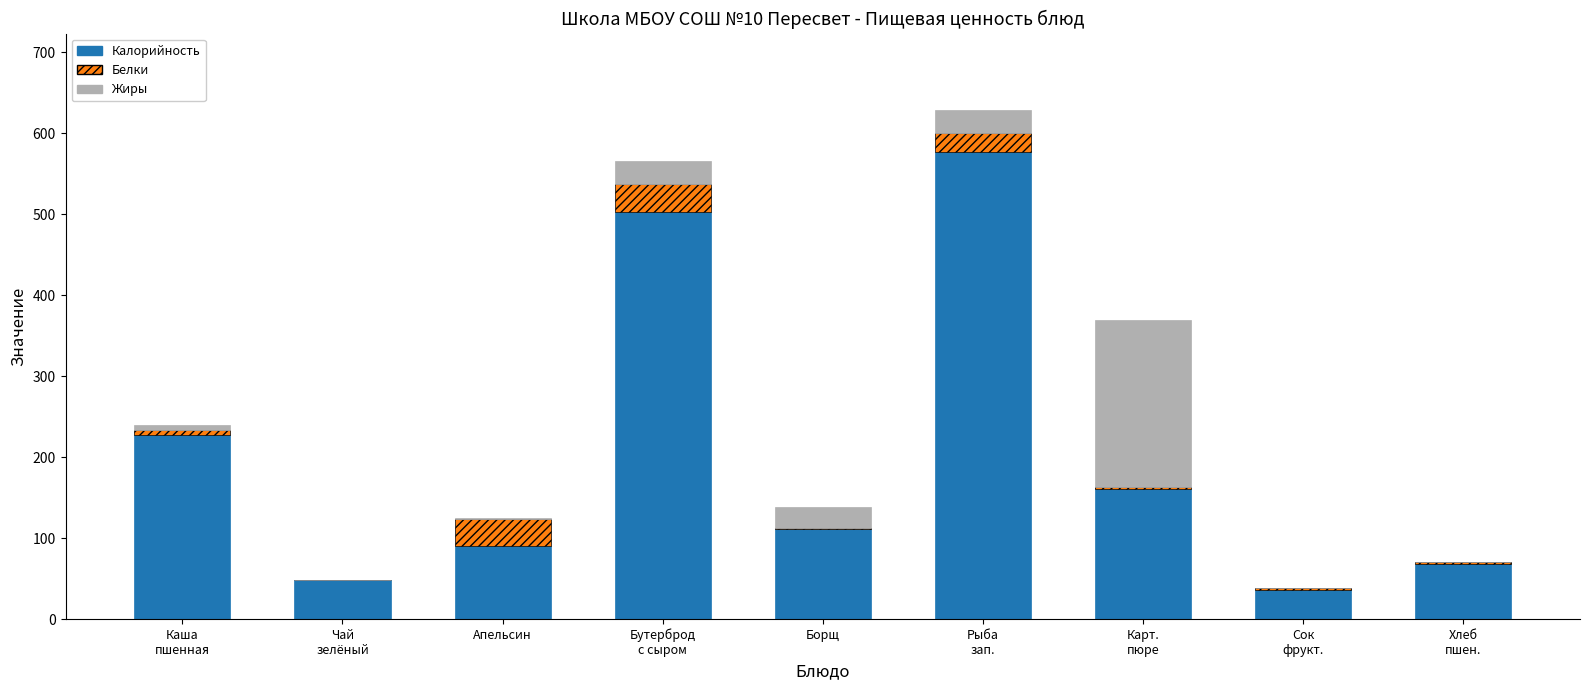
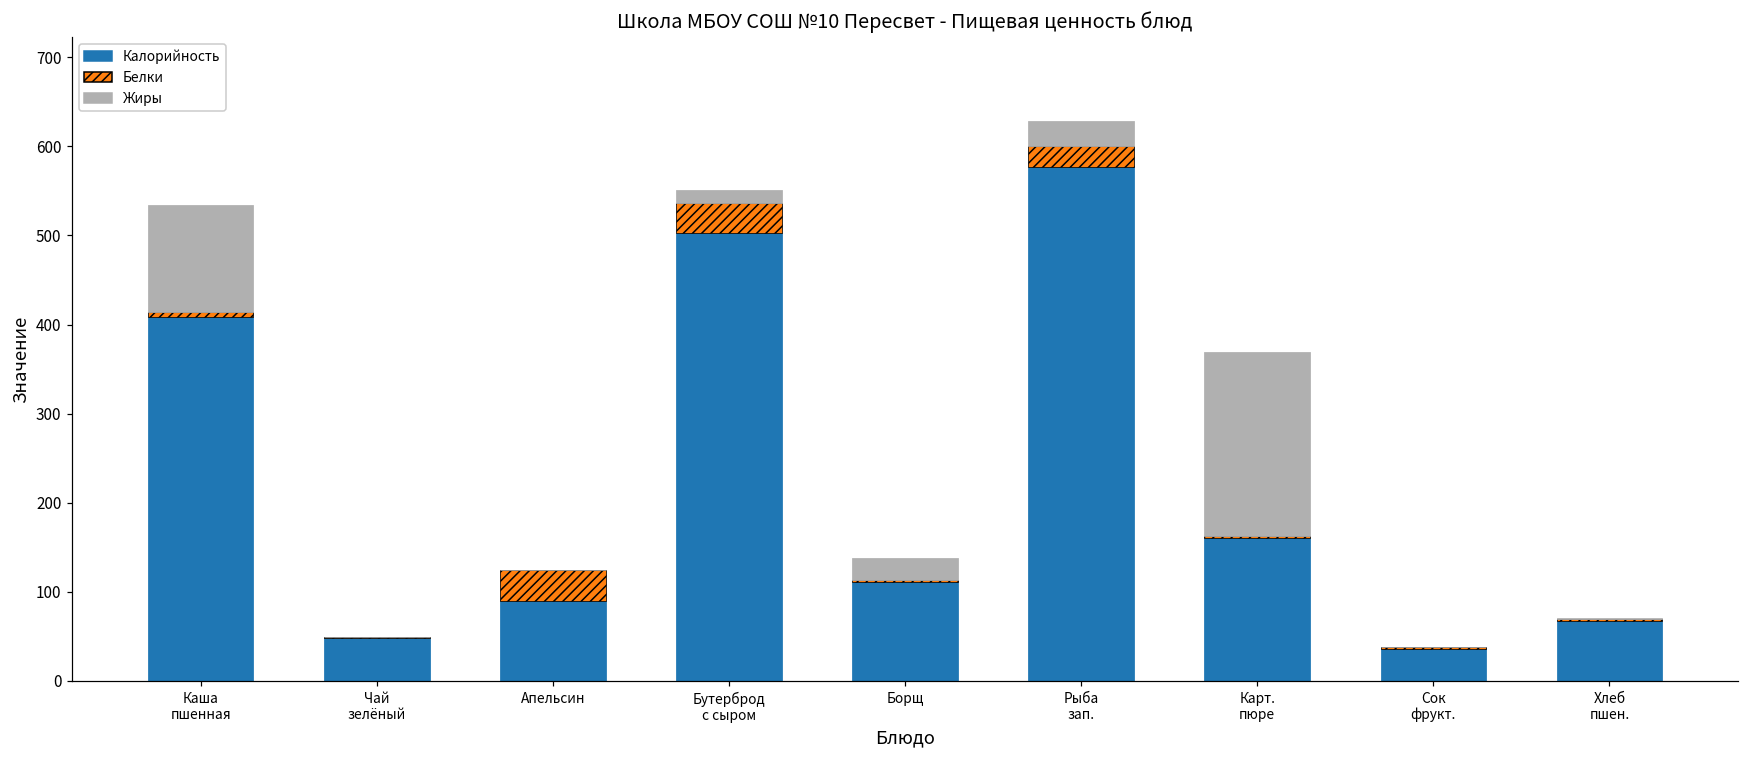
Калорийность, Каша пшенная: 230 -> 410
Жиры, Каша пшенная: 10 -> 120
Жиры, Бутерброд с сыром: 30 -> 10
